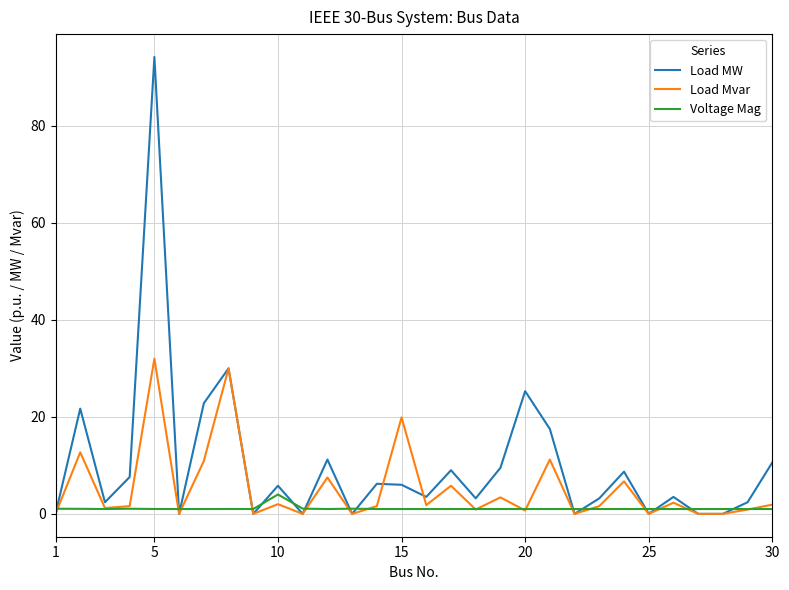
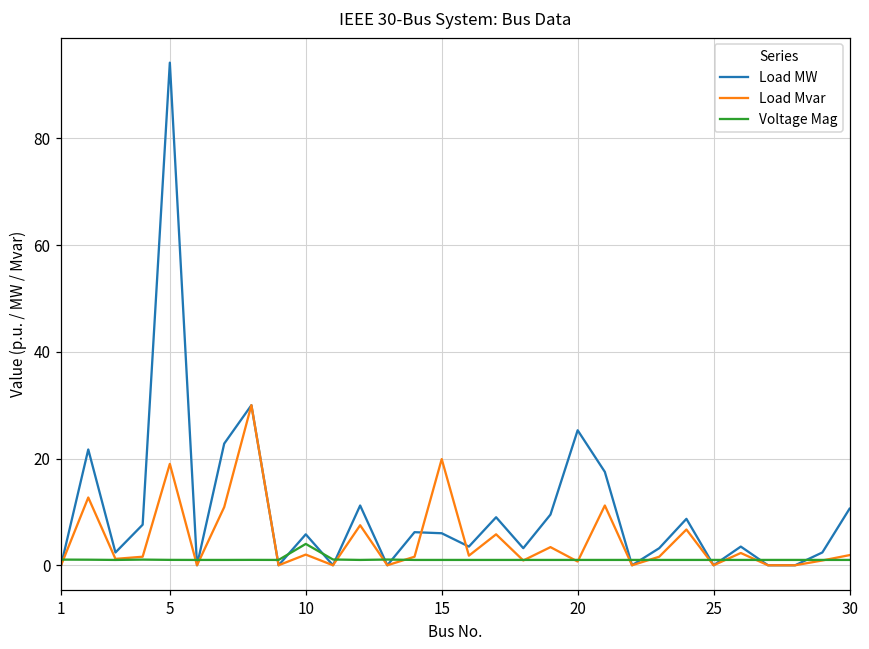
Load Mvar, 5: 32 -> 19
